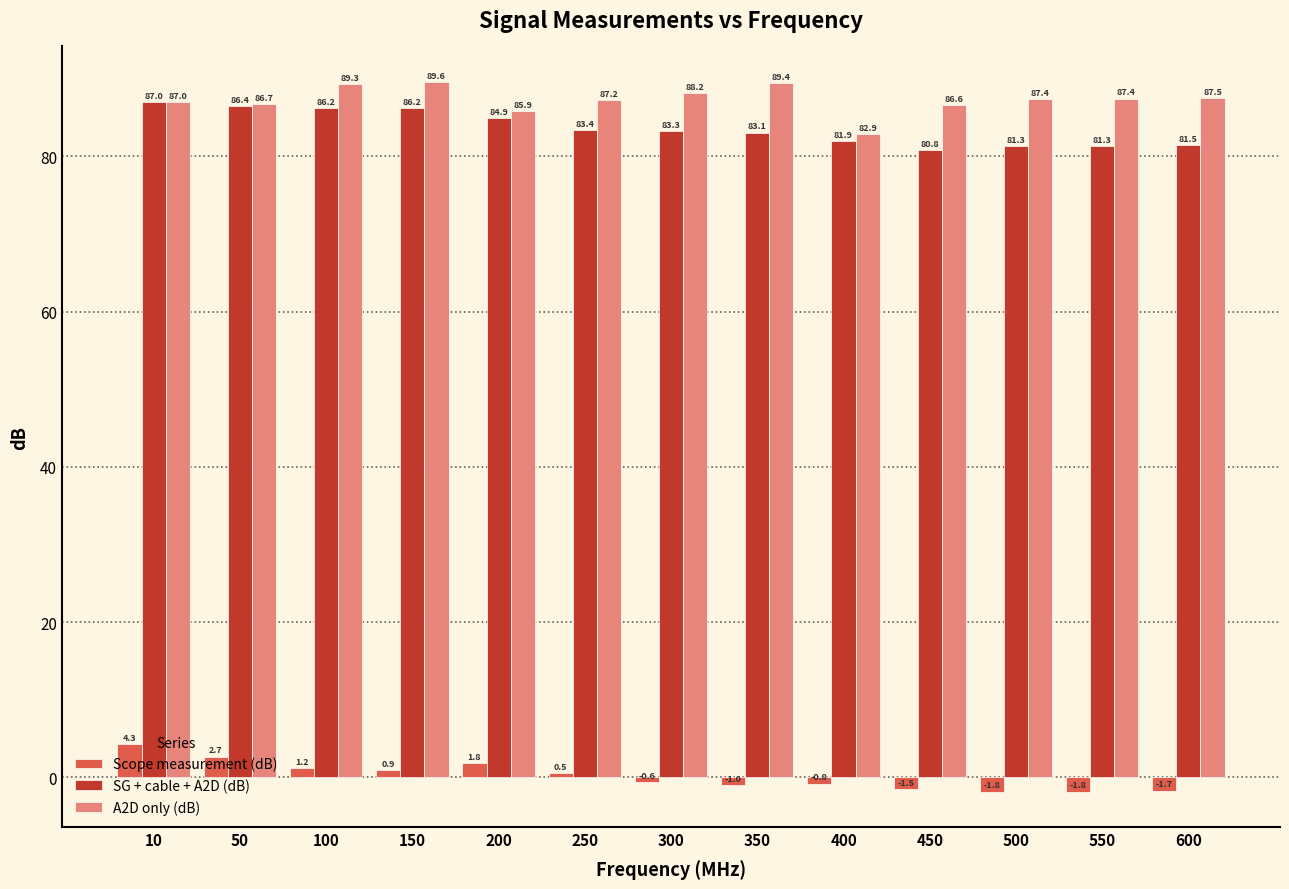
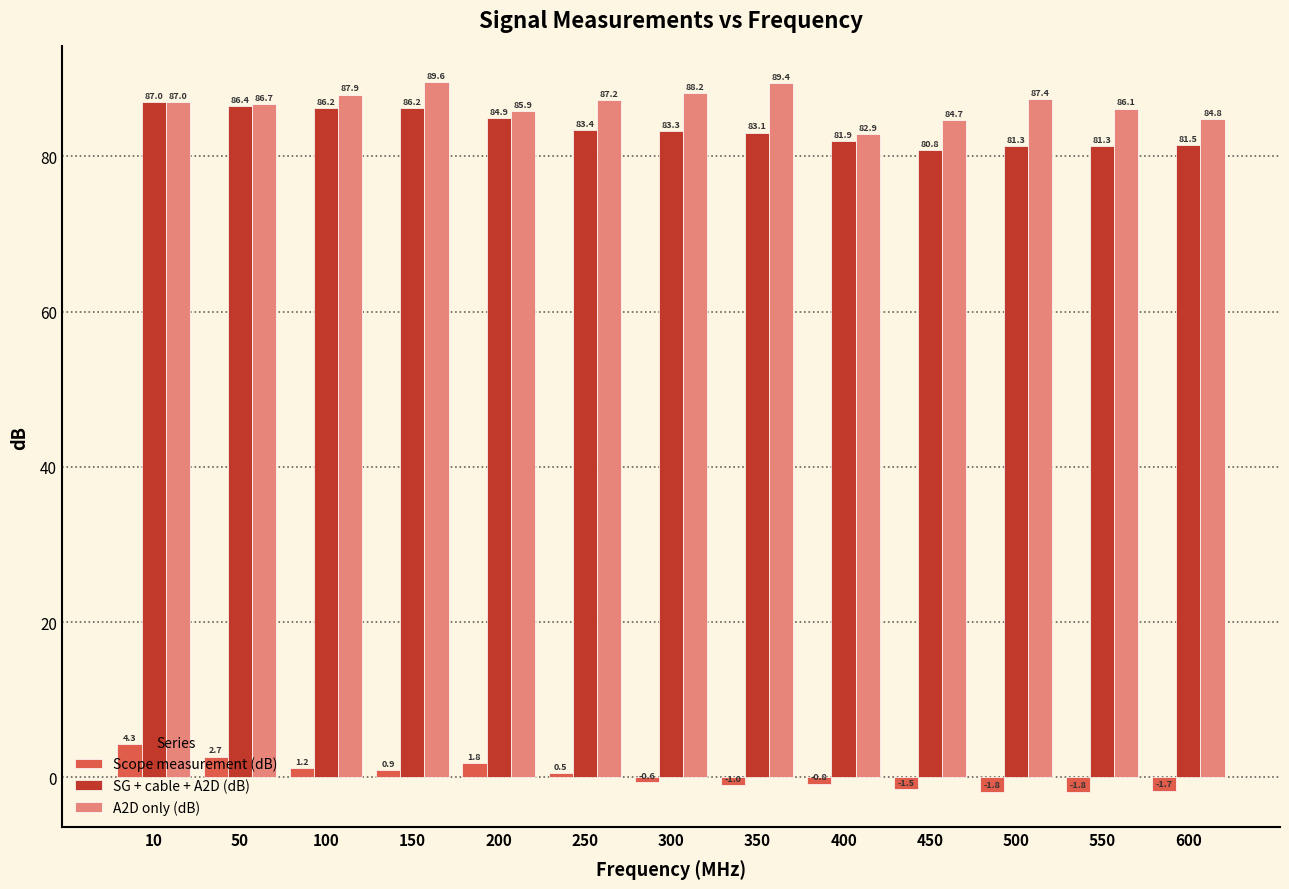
A2D only (dB), 100: 89.3 -> 87.9
A2D only (dB), 450: 86.6 -> 84.7
A2D only (dB), 550: 87.4 -> 86.1
A2D only (dB), 600: 87.5 -> 84.8
